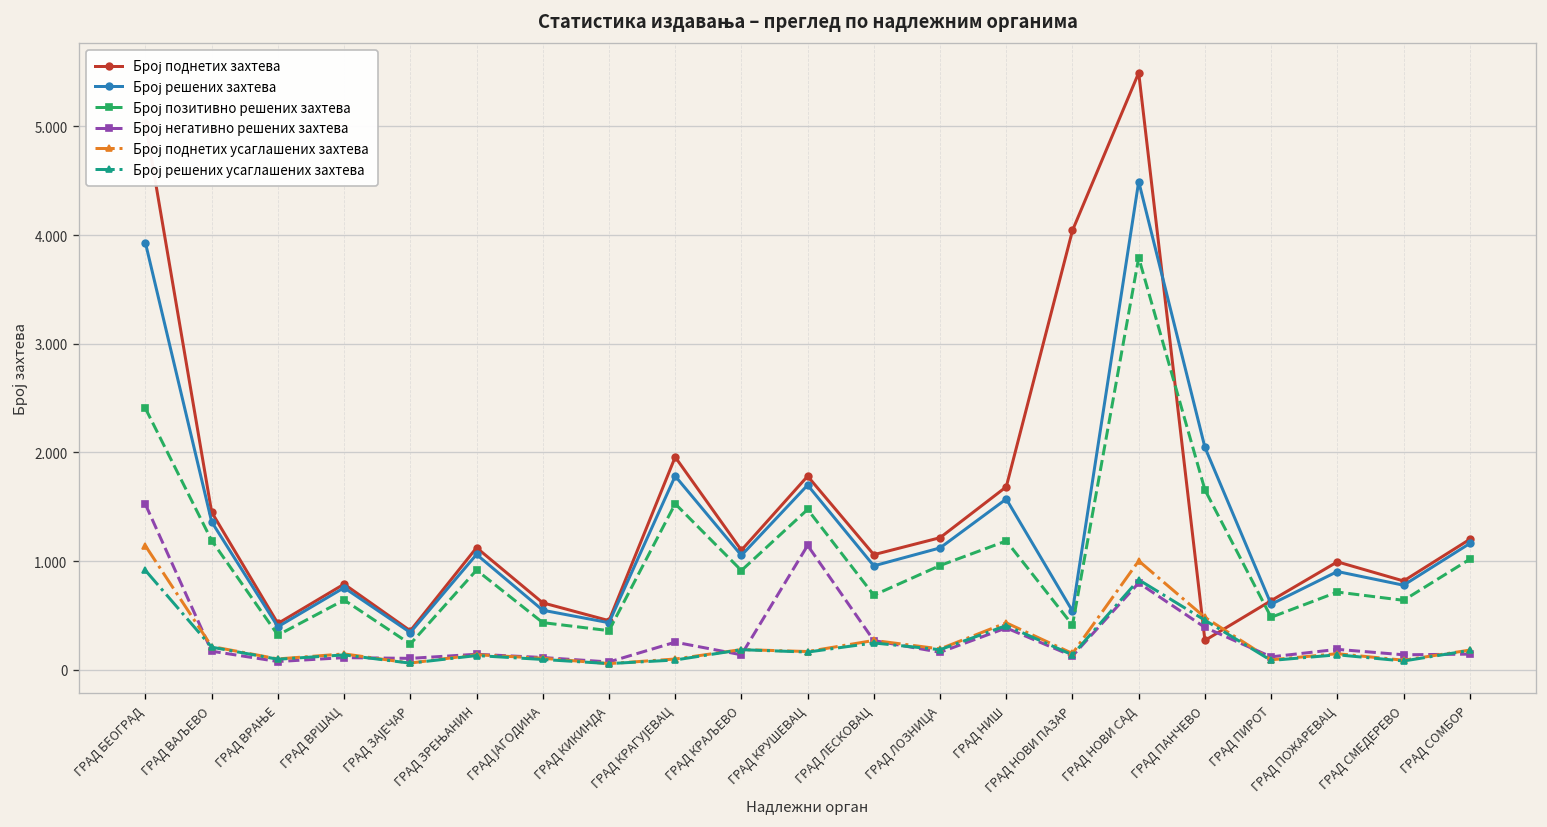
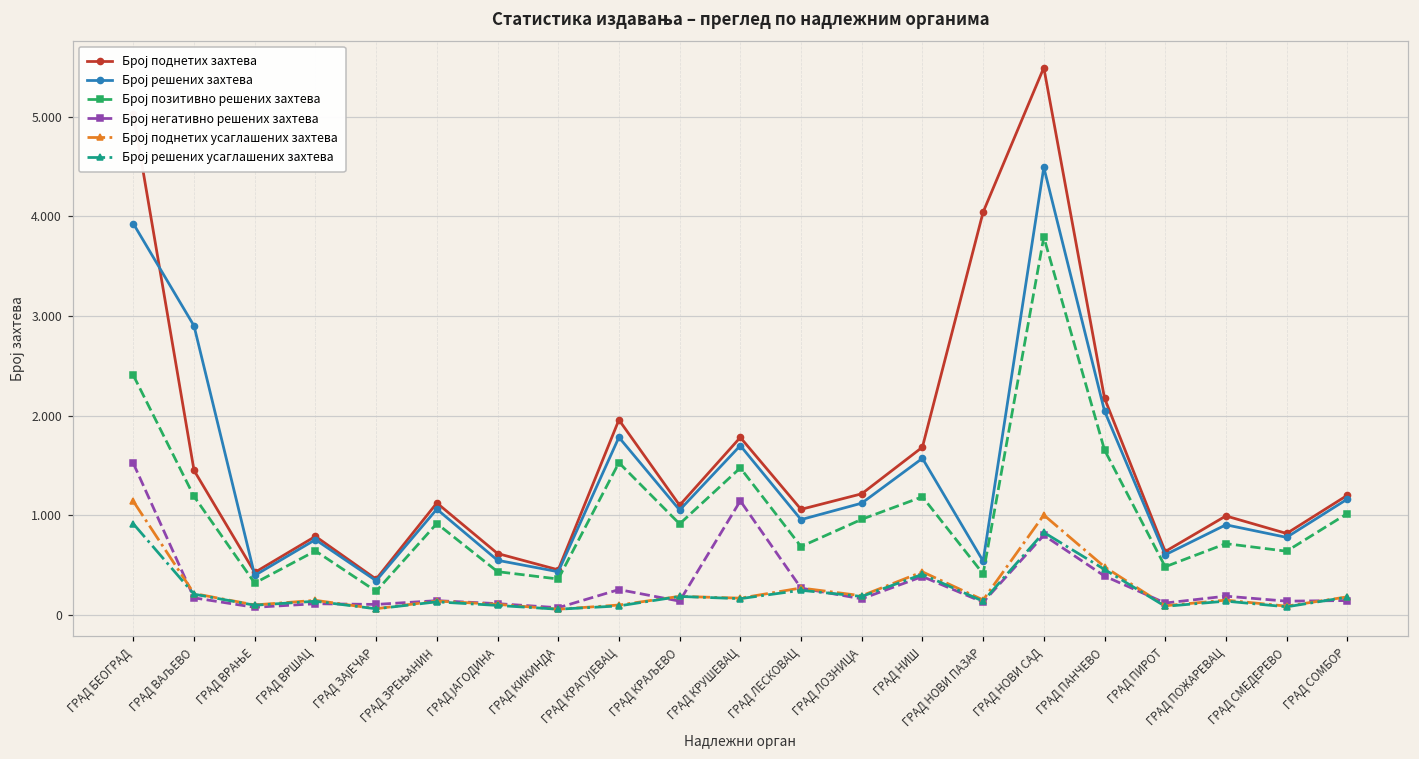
Број решених захтева, ГРАД ВАЉЕВО: 1.4 -> 2.9
Број поднетих захтева, ГРАД ПАНЧЕВО: 0.3 -> 2.2
